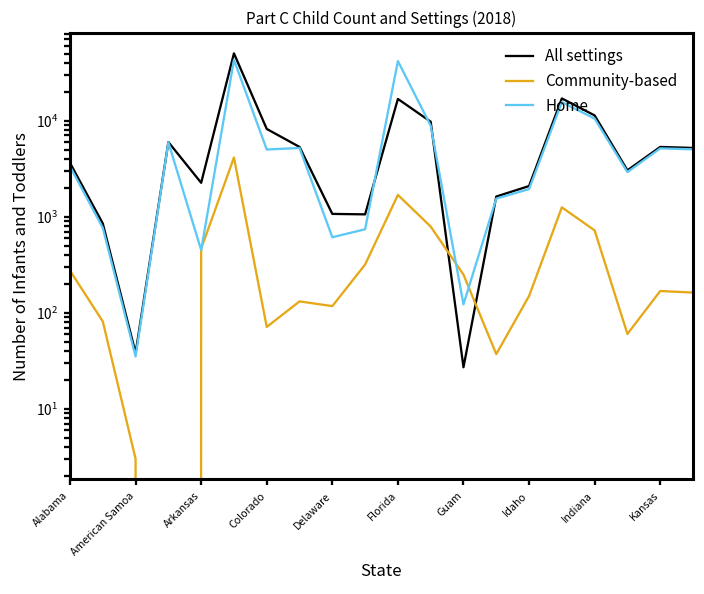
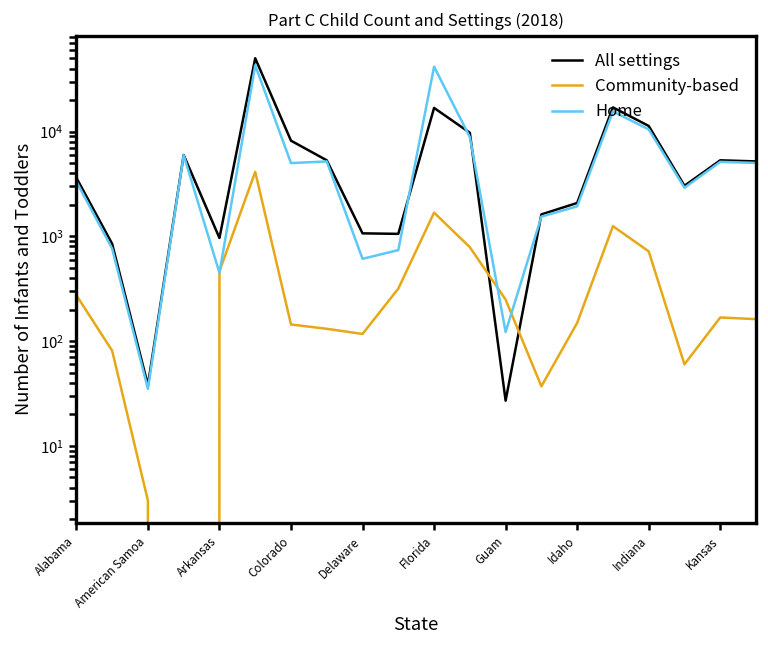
All settings, Arkansas: 2300 -> 1000
Community-based, Colorado: 70 -> 140
